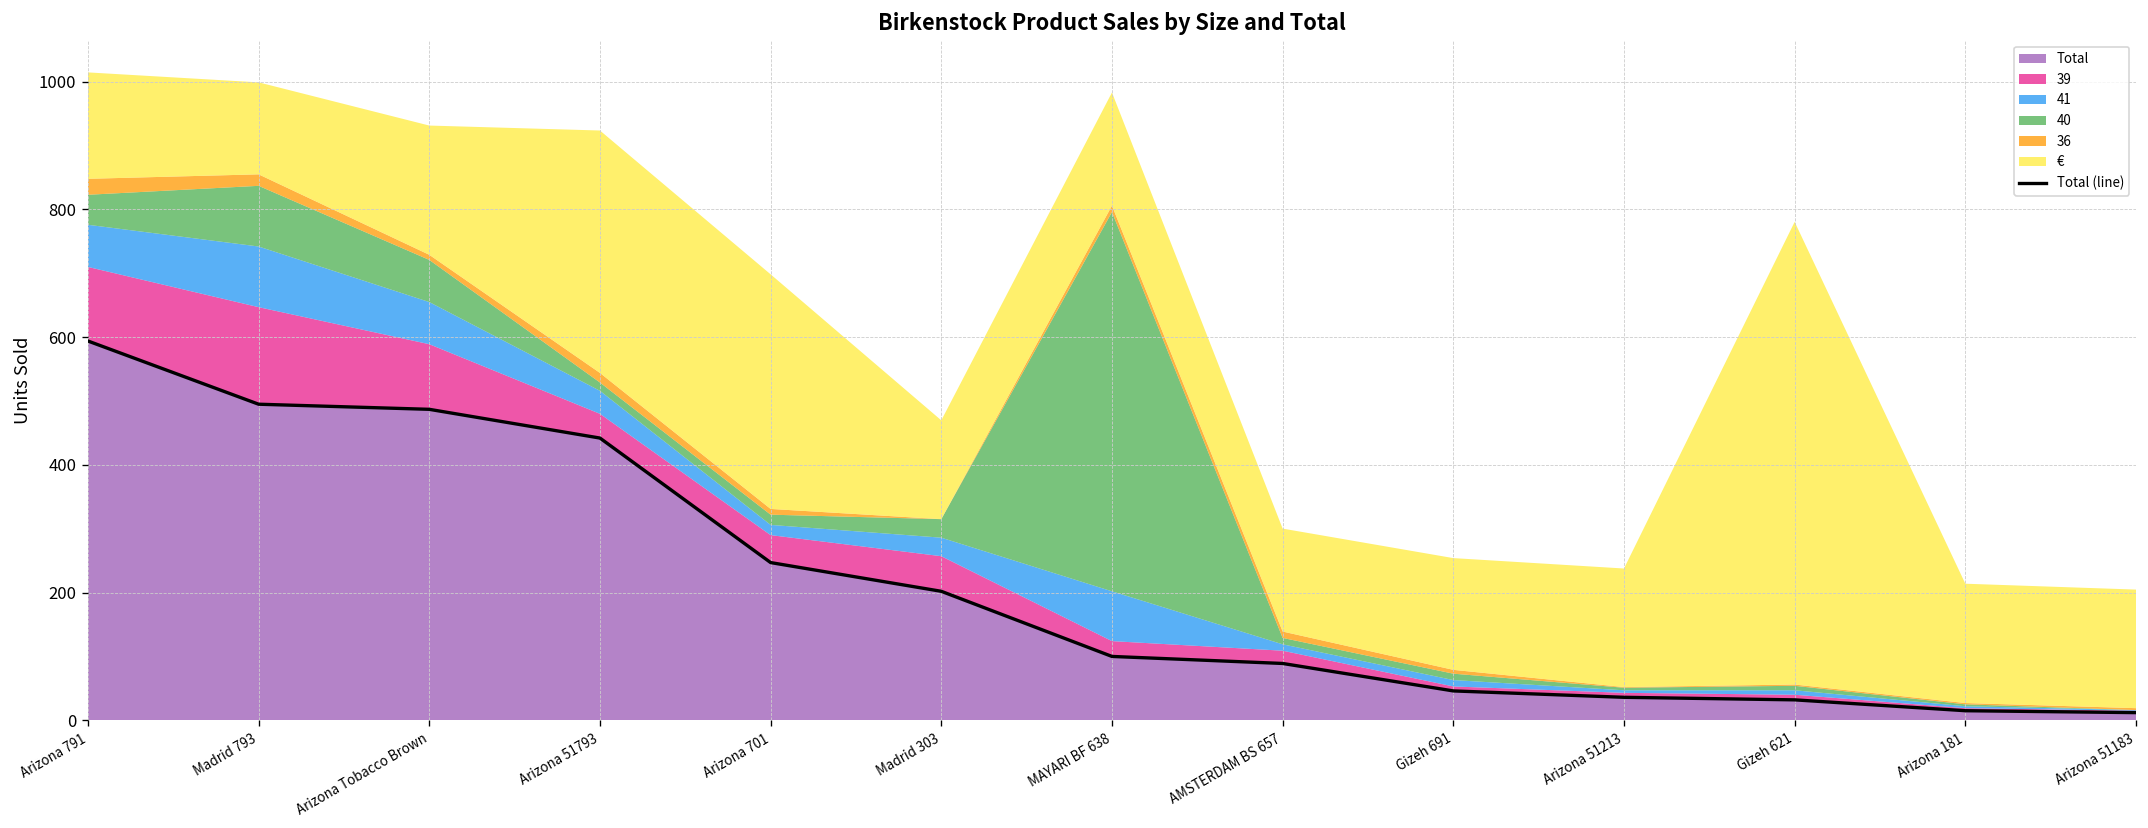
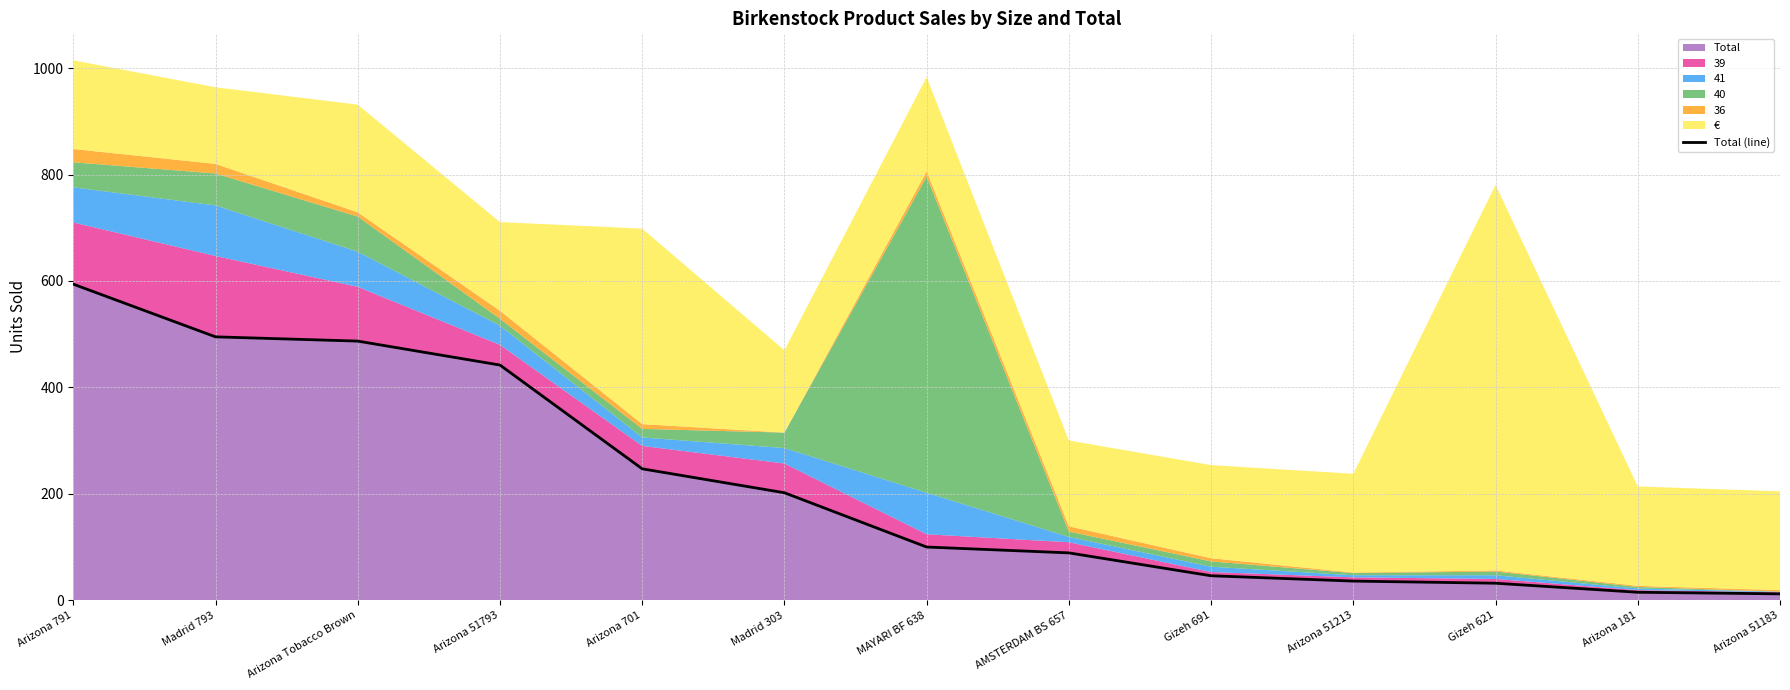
40, Madrid 793: 100 -> 60
€, Arizona 51793: 380 -> 170
